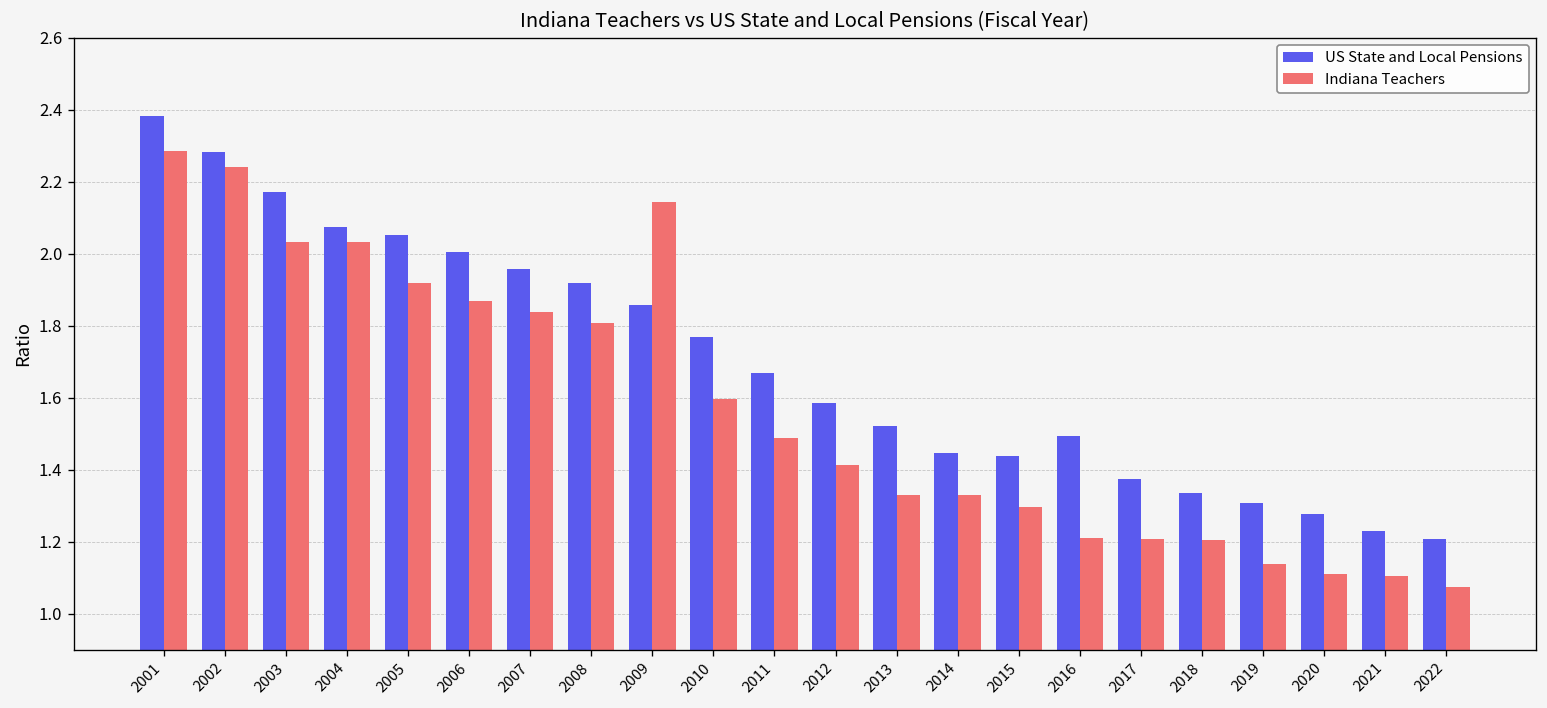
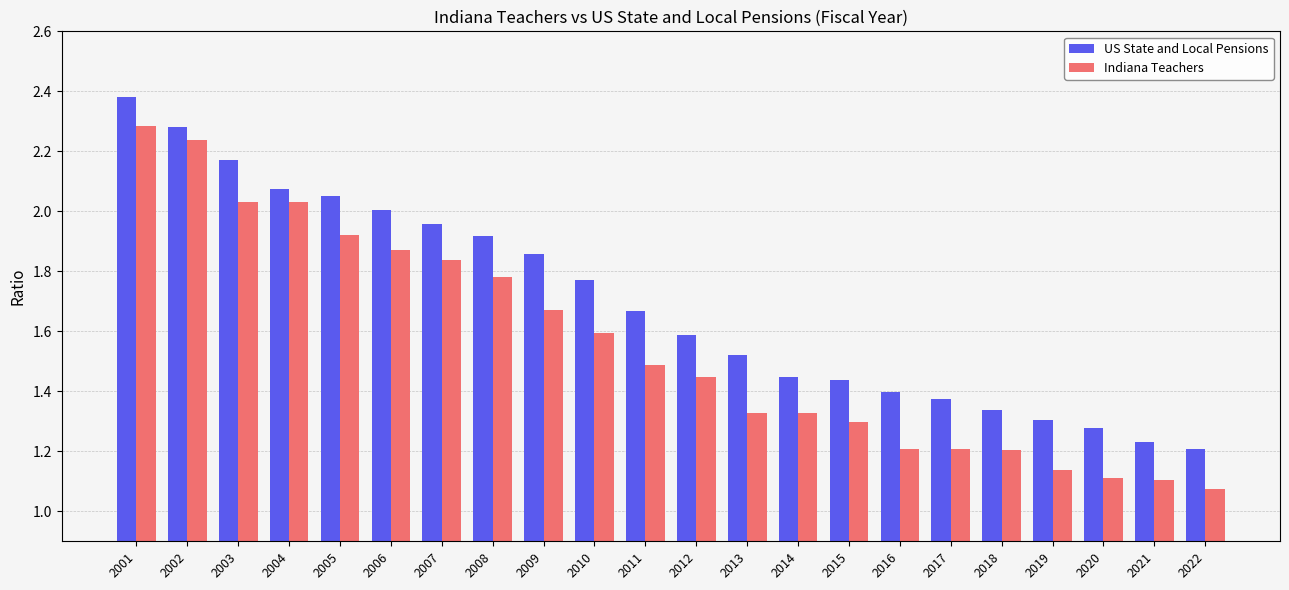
Indiana Teachers, 2008: 1.81 -> 1.78
Indiana Teachers, 2009: 2.14 -> 1.67
Indiana Teachers, 2012: 1.41 -> 1.45
US State and Local Pensions, 2016: 1.49 -> 1.40
